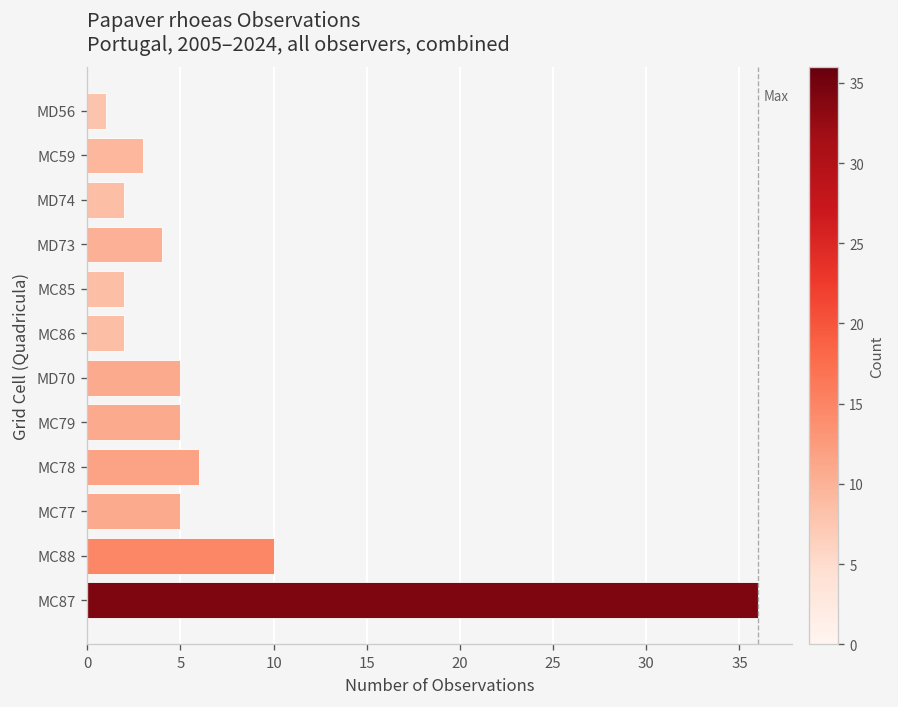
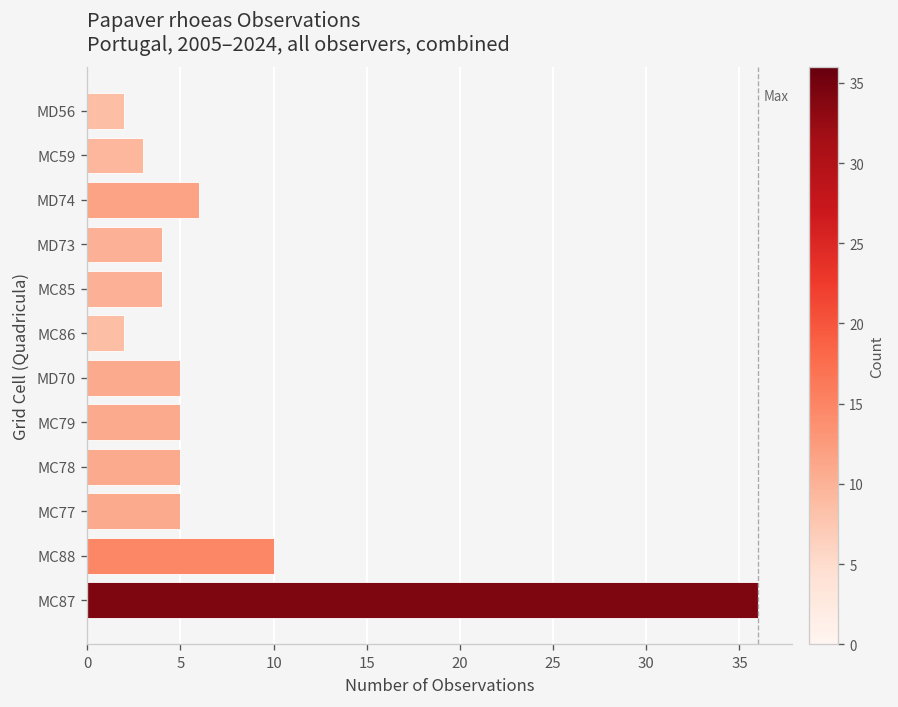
MD56: 1 -> 2
MD74: 2 -> 6
MC85: 2 -> 4
MC78: 6 -> 5
